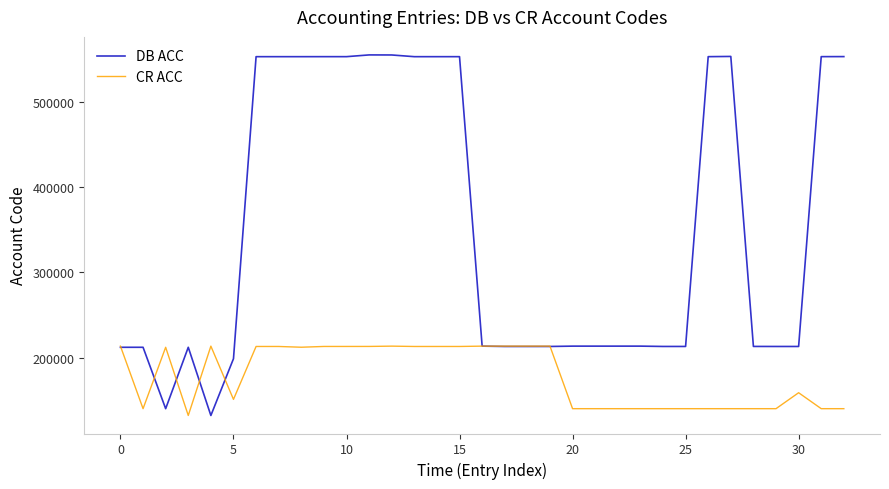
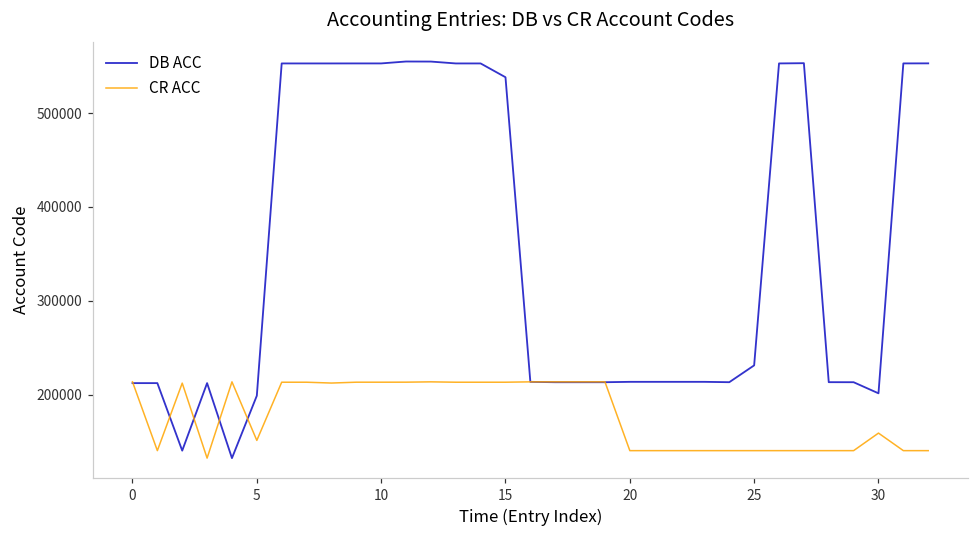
DB ACC, 15: 550000 -> 540000
DB ACC, 25: 210000 -> 230000
DB ACC, 30: 210000 -> 200000
